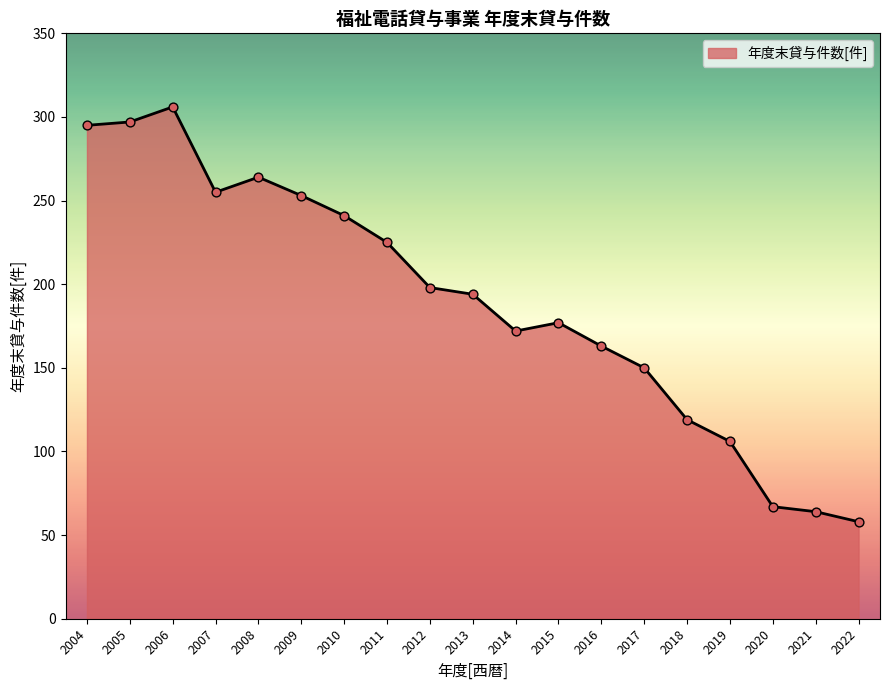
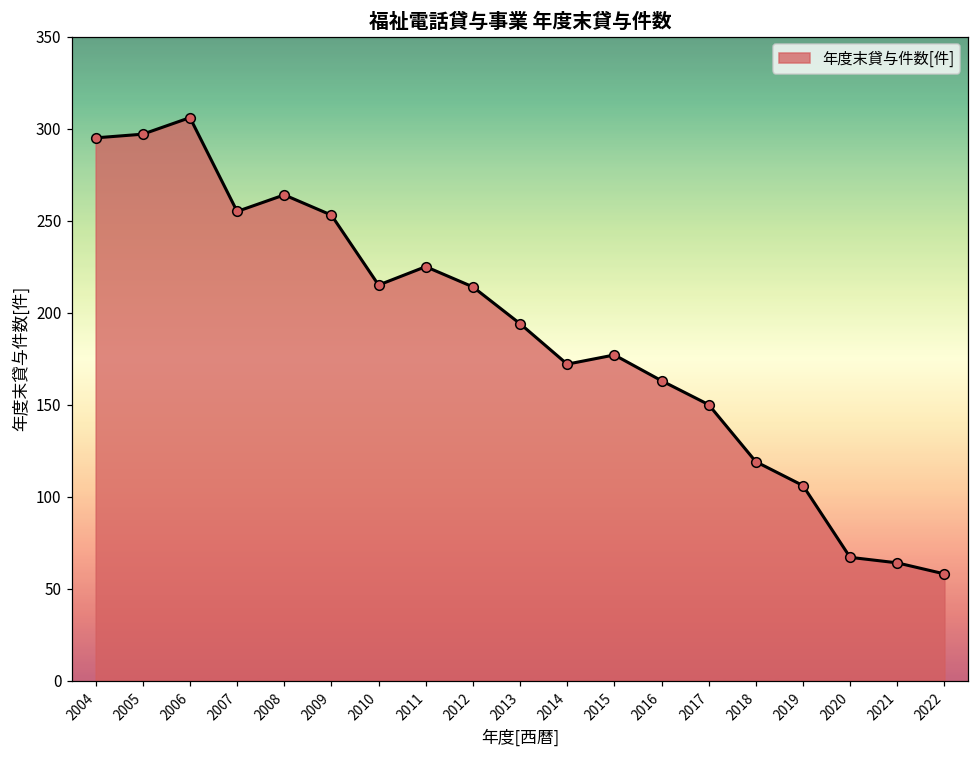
2010: 241 -> 215
2012: 198 -> 214
